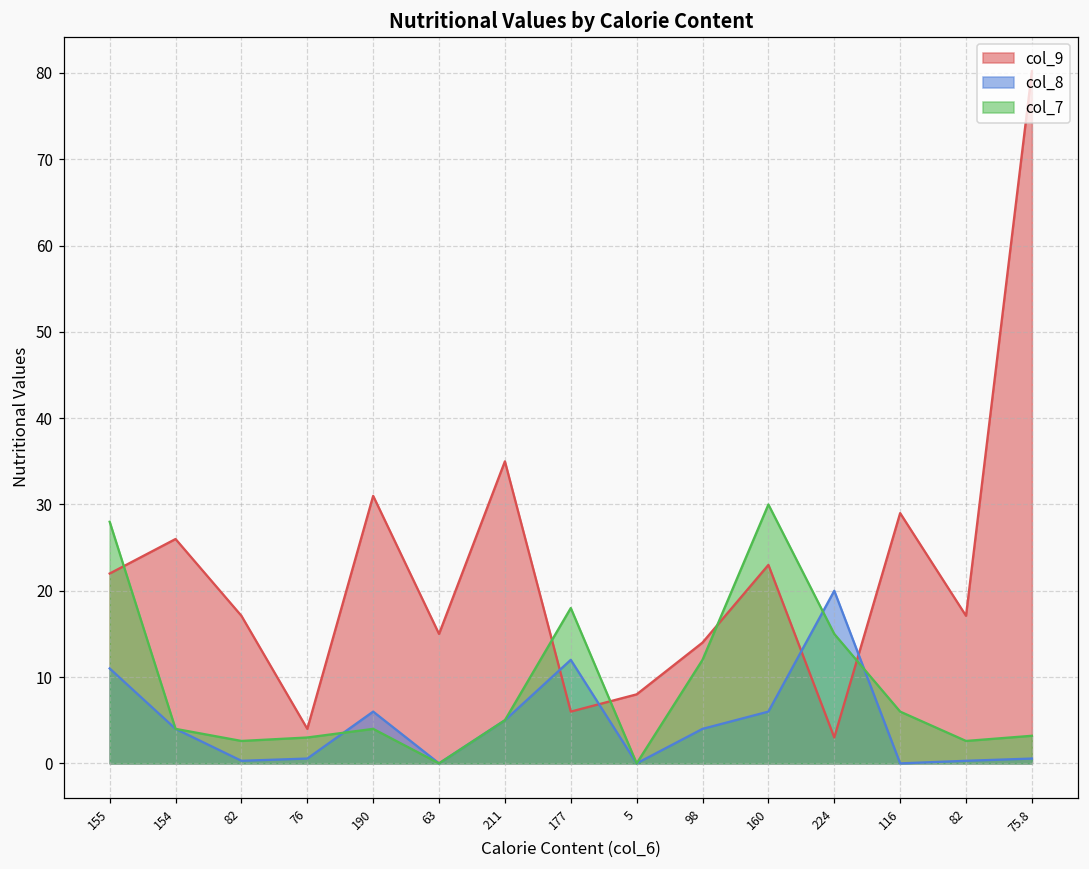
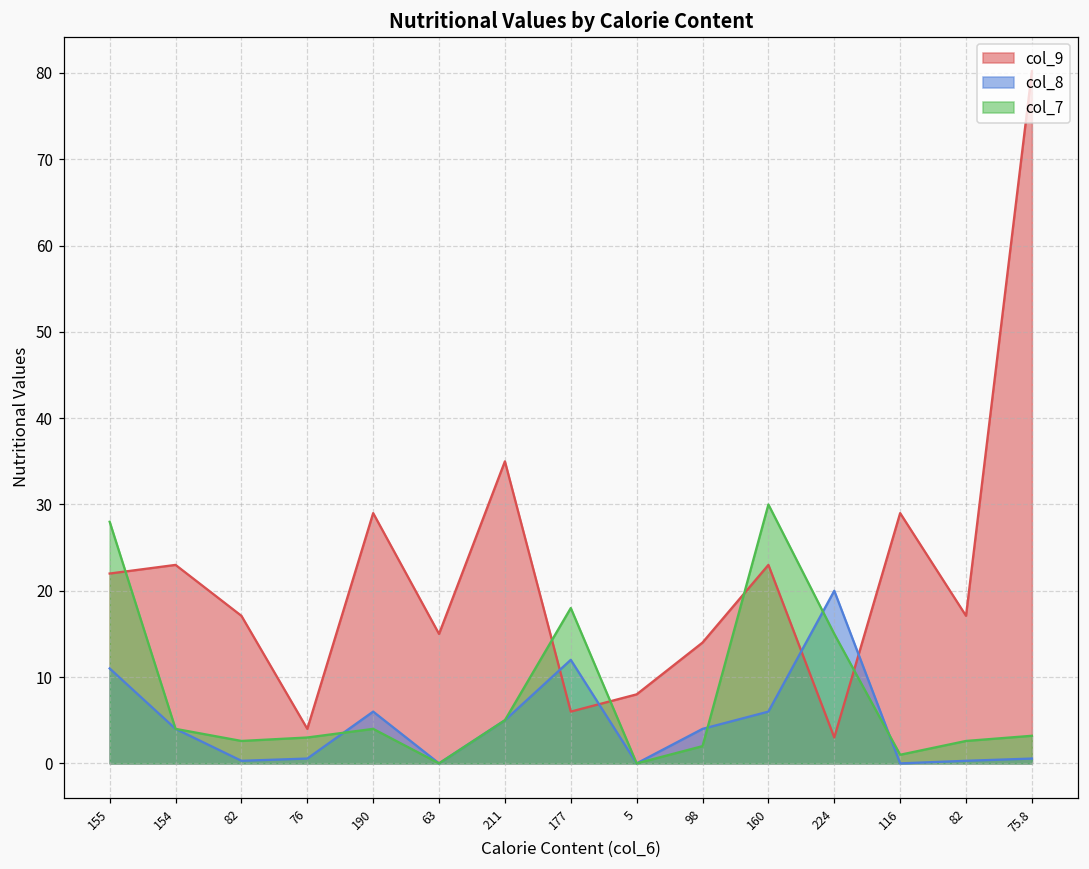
col_9, 154: 26 -> 23
col_9, 190: 31 -> 29
col_7, 98: 12 -> 2
col_7, 116: 6 -> 1
